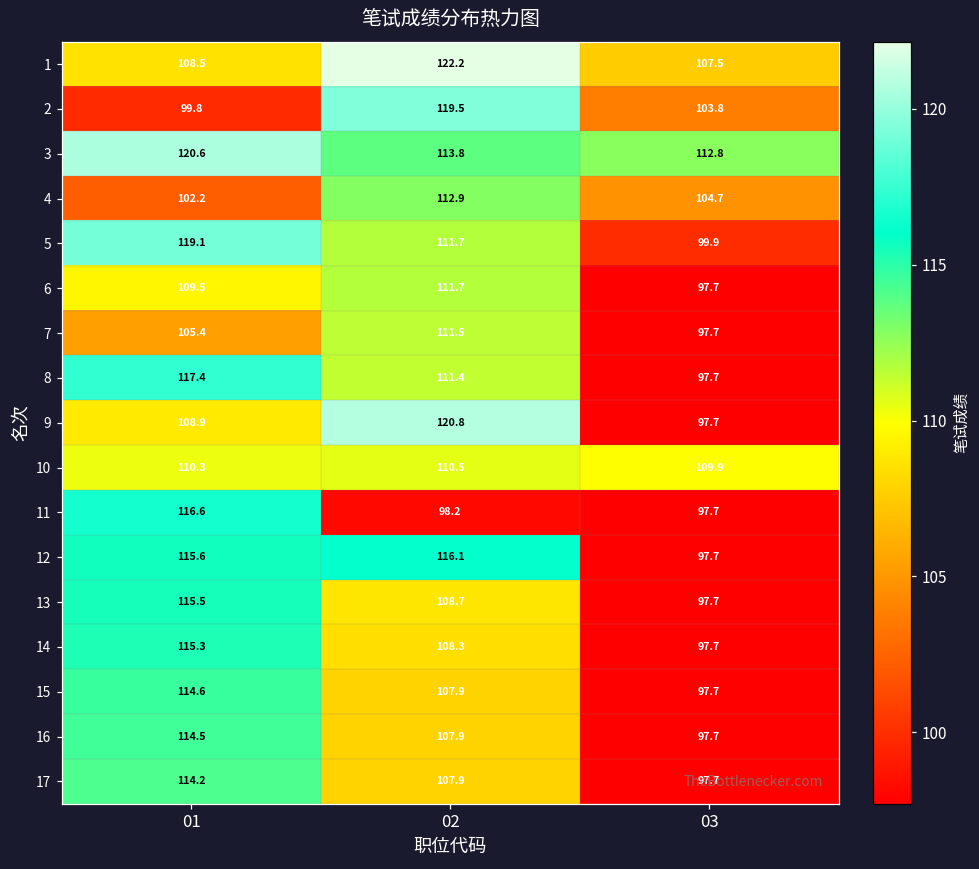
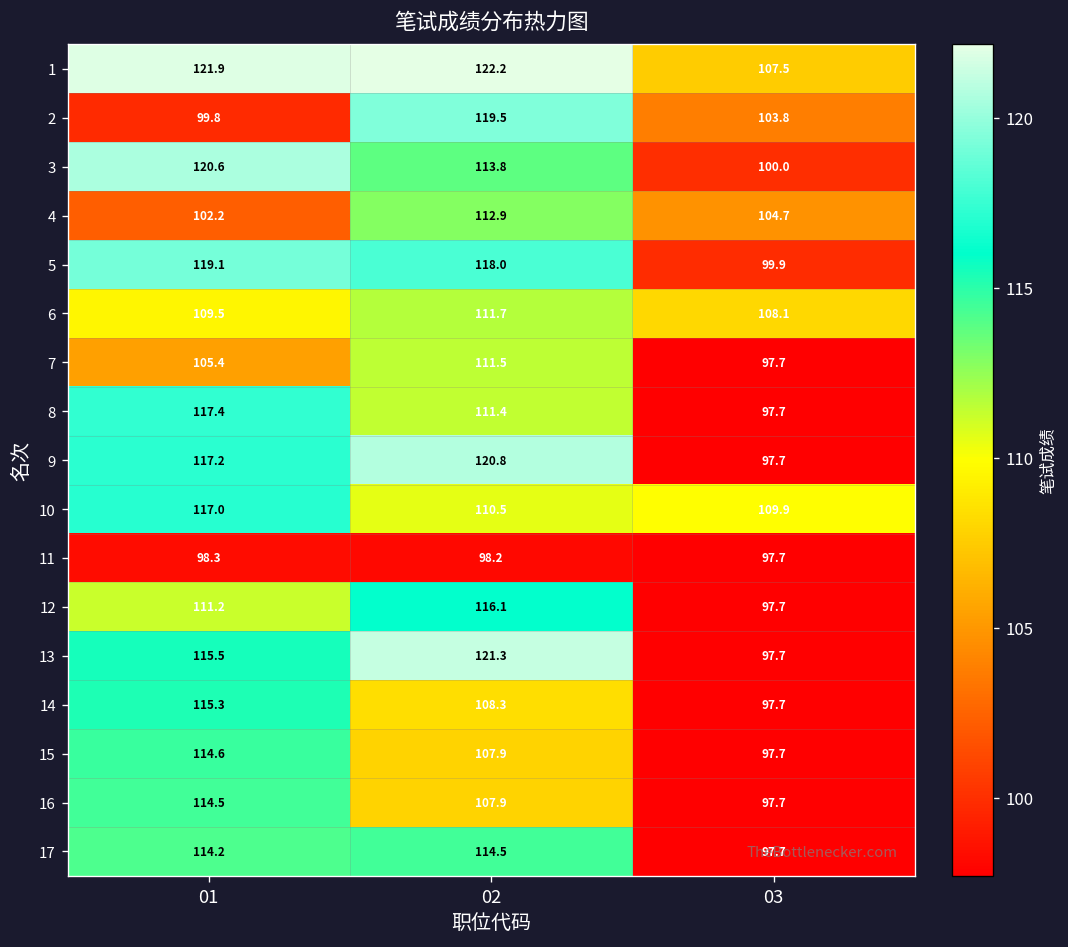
1, 01: 108.5 -> 121.9
3, 03: 112.8 -> 100.0
5, 02: 111.7 -> 118.0
6, 03: 97.7 -> 108.1
9, 01: 108.9 -> 117.2
10, 01: 110.3 -> 117.0
11, 01: 116.6 -> 98.3
12, 01: 115.6 -> 111.2
13, 02: 108.7 -> 121.3
17, 02: 107.9 -> 114.5
